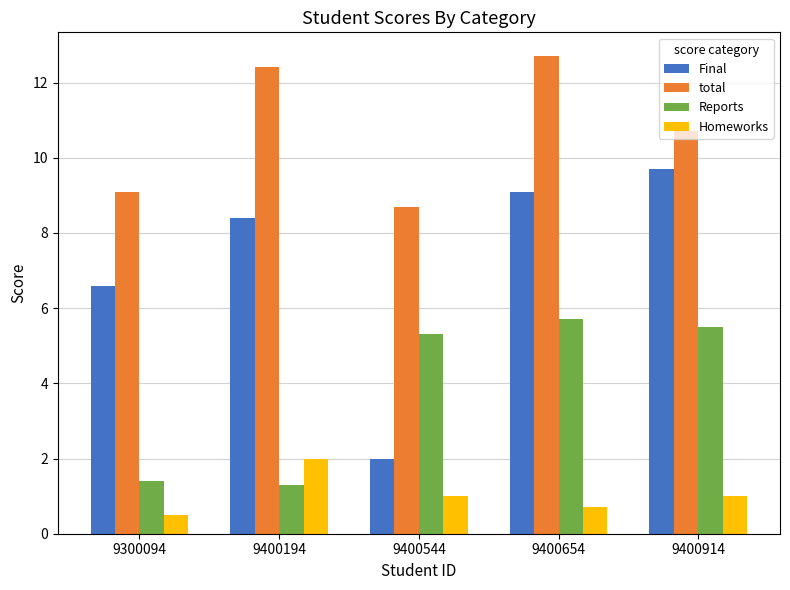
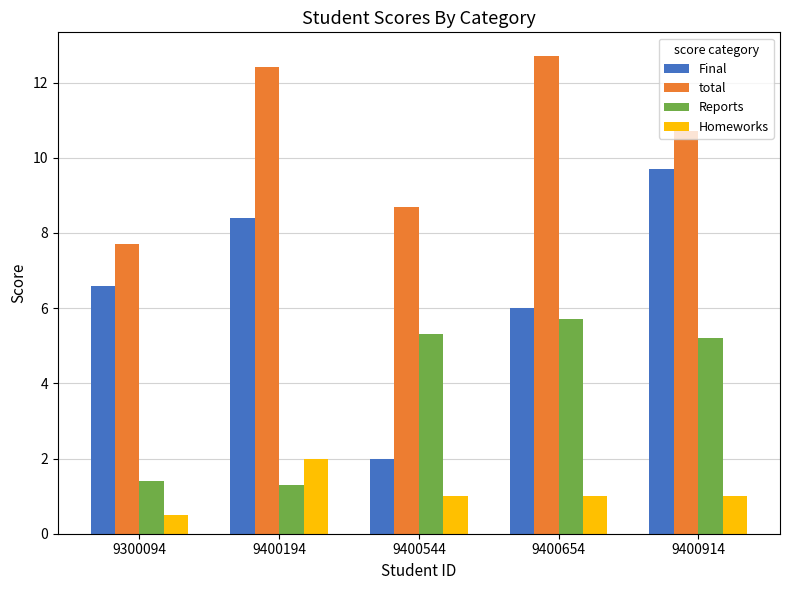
total, 9300094: 9.1 -> 7.7
Final, 9400654: 9.1 -> 6.0
Homeworks, 9400654: 0.7 -> 1.0
Reports, 9400914: 5.5 -> 5.2
